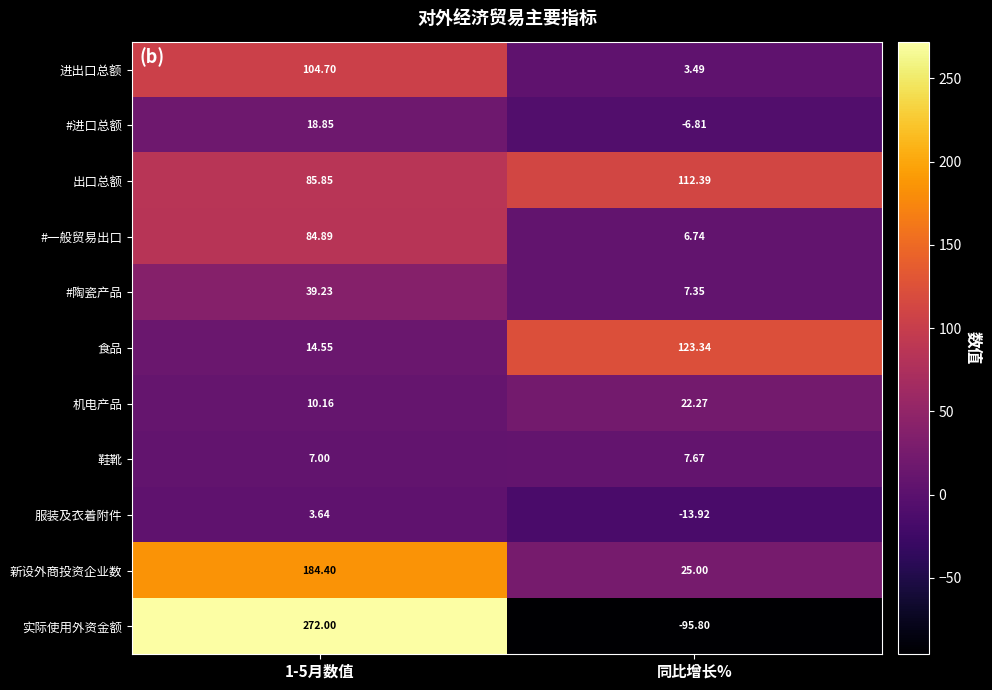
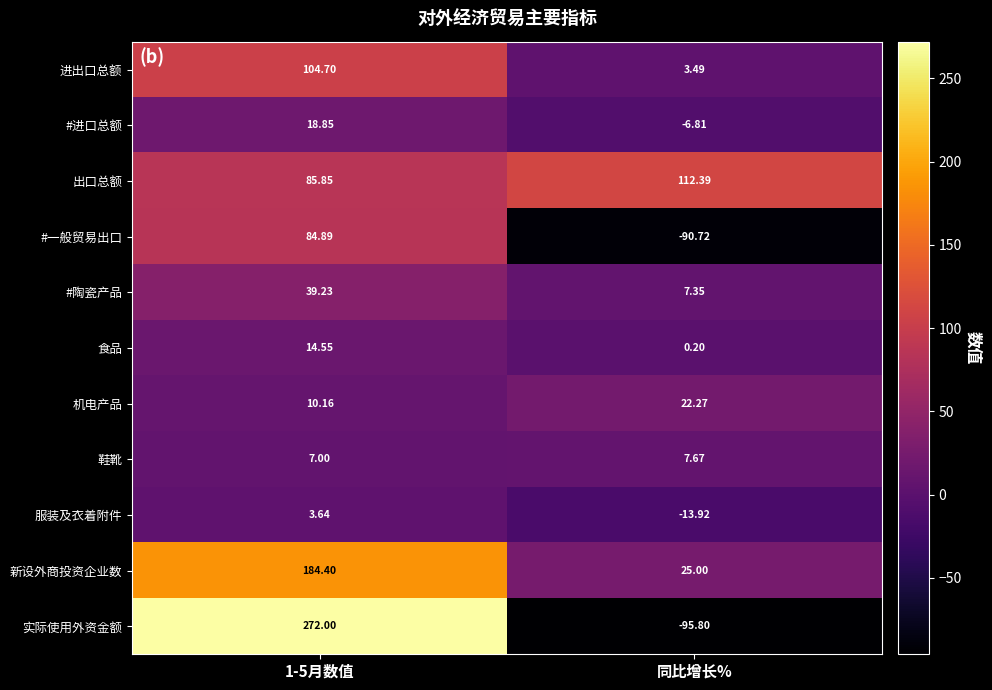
#一般贸易出口, 同比增长%: 6.74 -> -90.72
食品, 同比增长%: 123.34 -> 0.20
